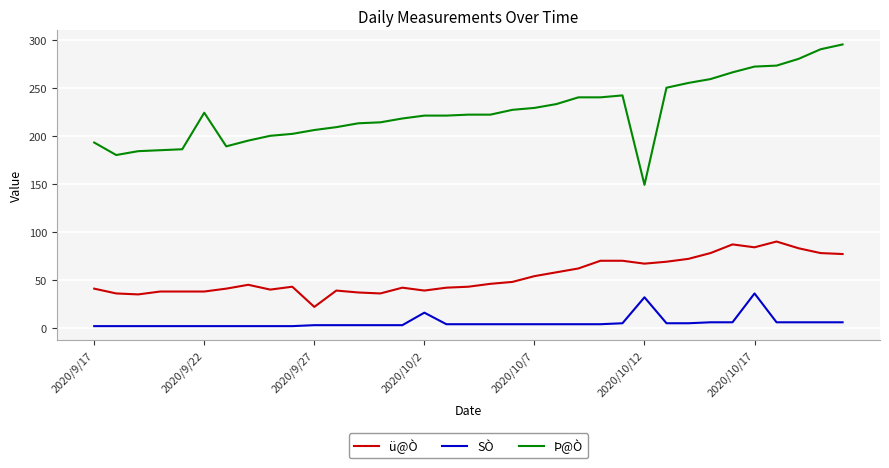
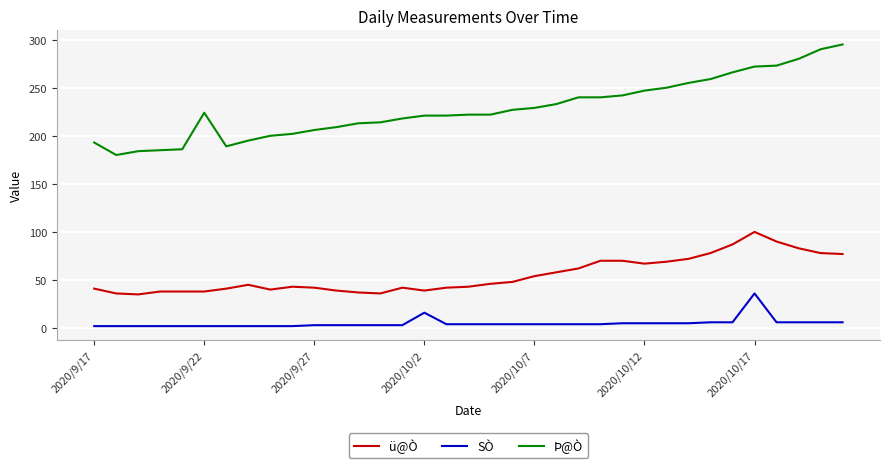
ü@Ò, 2020/9/27: 20 -> 40
SÒ, 2020/10/12: 30 -> 10
Þ@Ò, 2020/10/12: 150 -> 250
ü@Ò, 2020/10/17: 80 -> 100
